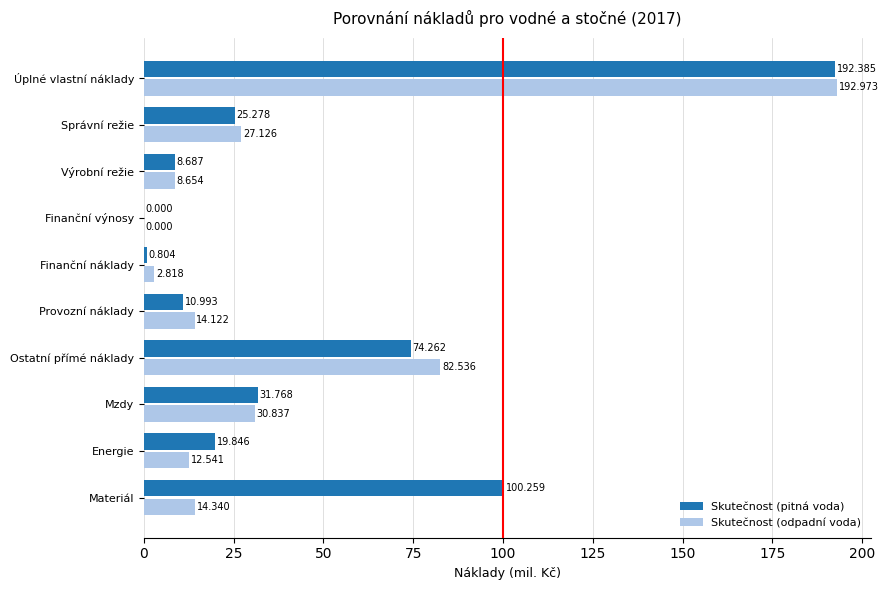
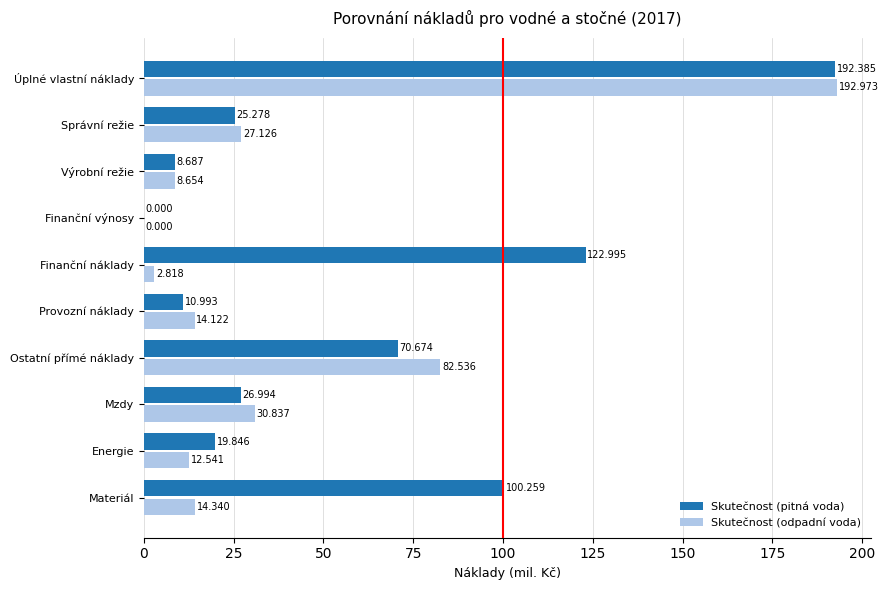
Skutečnost (pitná voda), Finanční náklady: 0.804 -> 122.995
Skutečnost (pitná voda), Ostatní přímé náklady: 74.262 -> 70.674
Skutečnost (pitná voda), Mzdy: 31.768 -> 26.994
